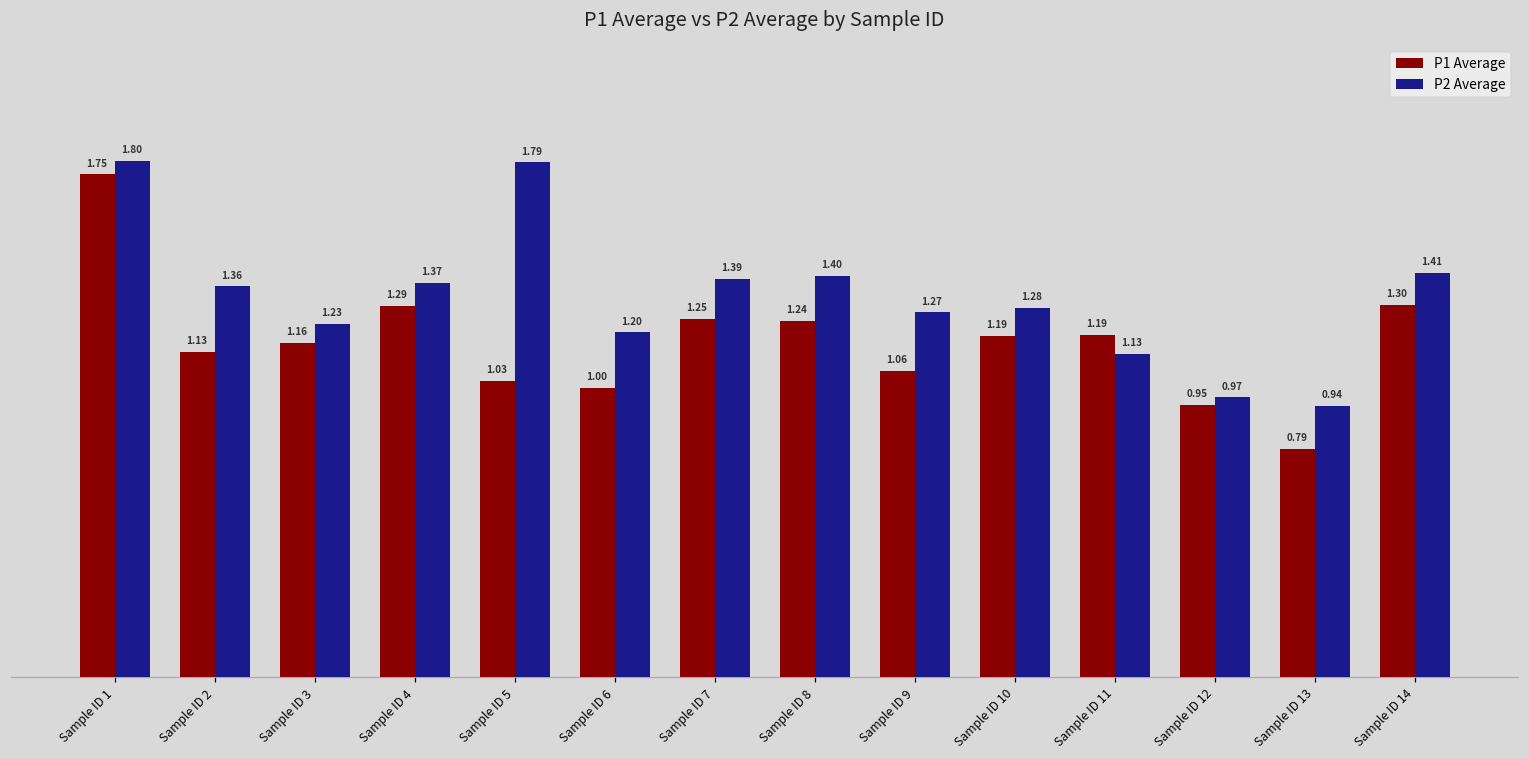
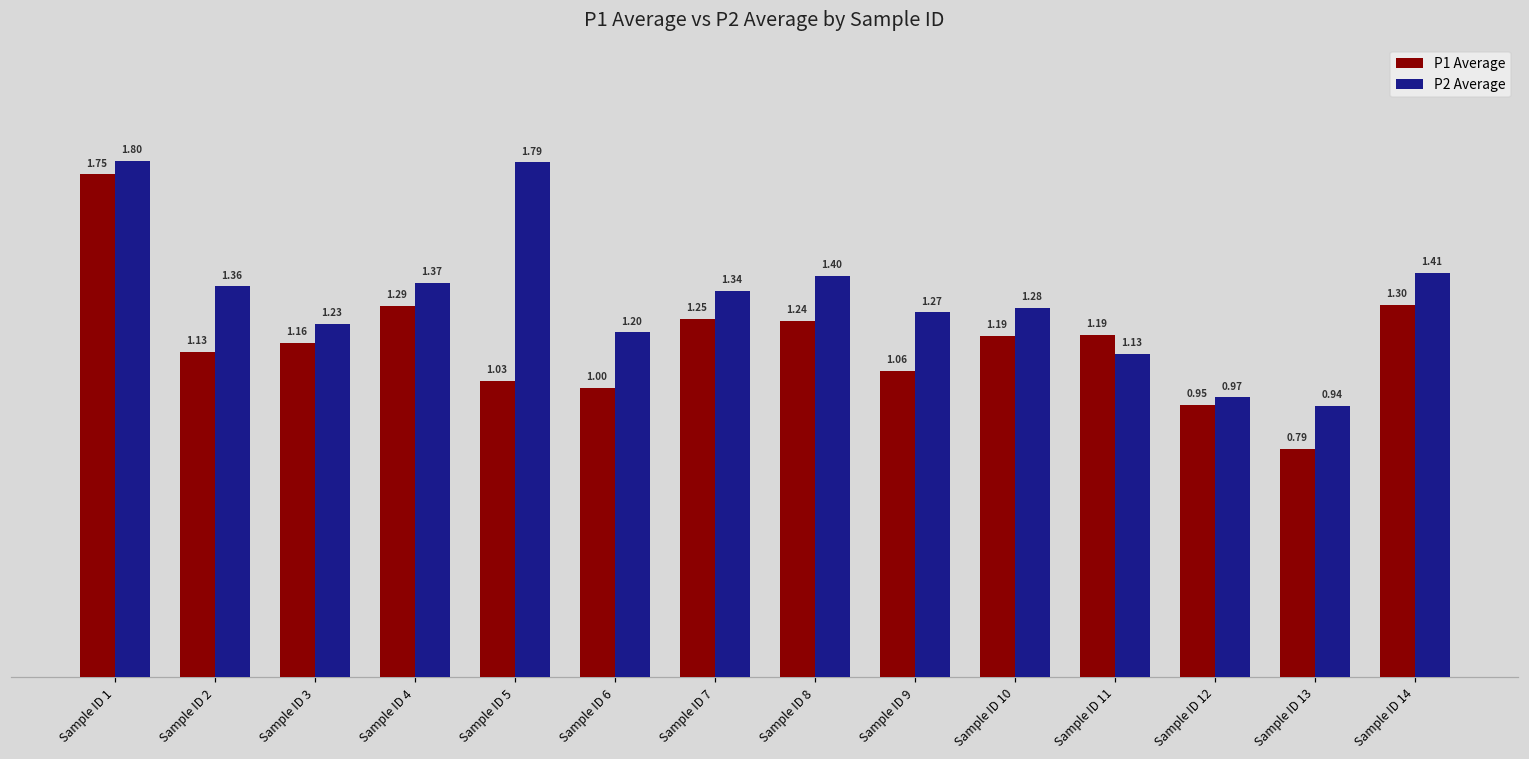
P2 Average, Sample ID 7: 1.39 -> 1.34
